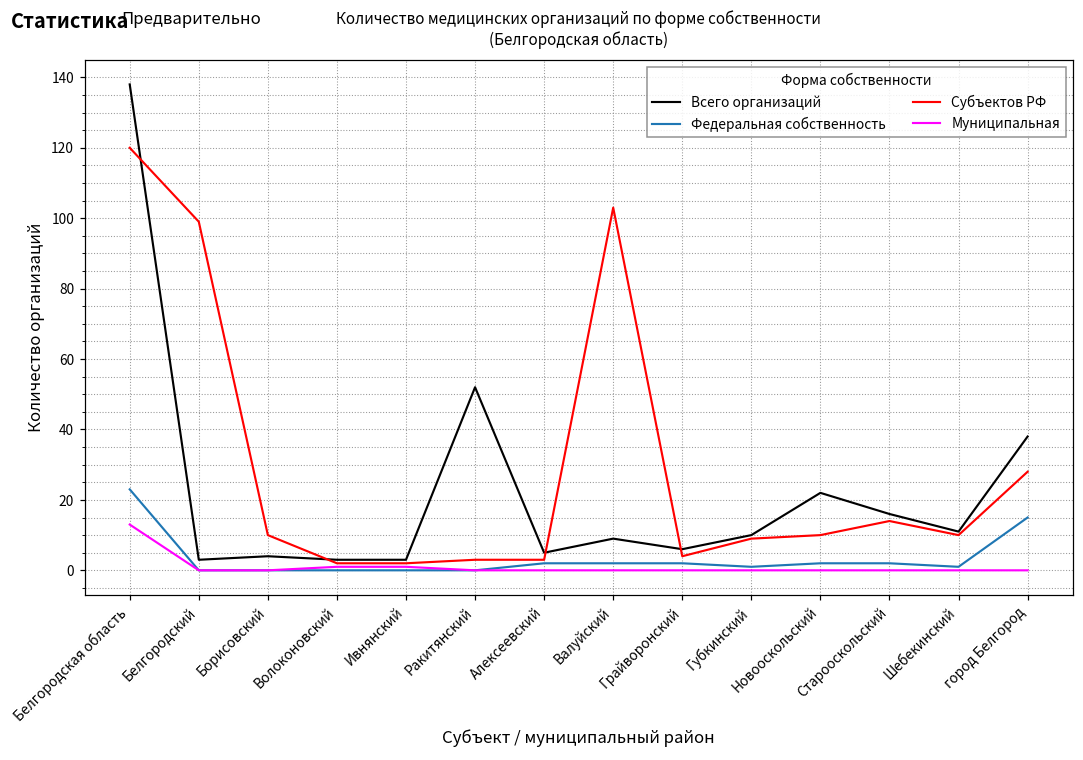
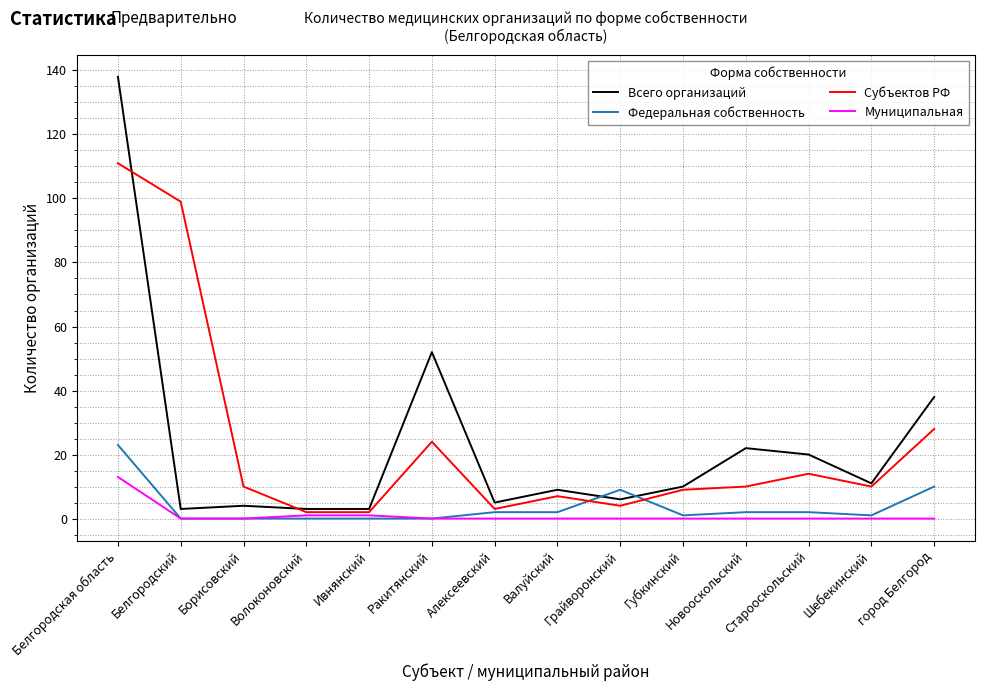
Субъектов РФ, Белгородская область: 120 -> 111
Субъектов РФ, Ракитянский: 3 -> 24
Субъектов РФ, Валуйский: 103 -> 7
Федеральная собственность, Грайворонский: 2 -> 9
Всего организаций, Старооскольский: 16 -> 20
Федеральная собственность, город Белгород: 15 -> 10
